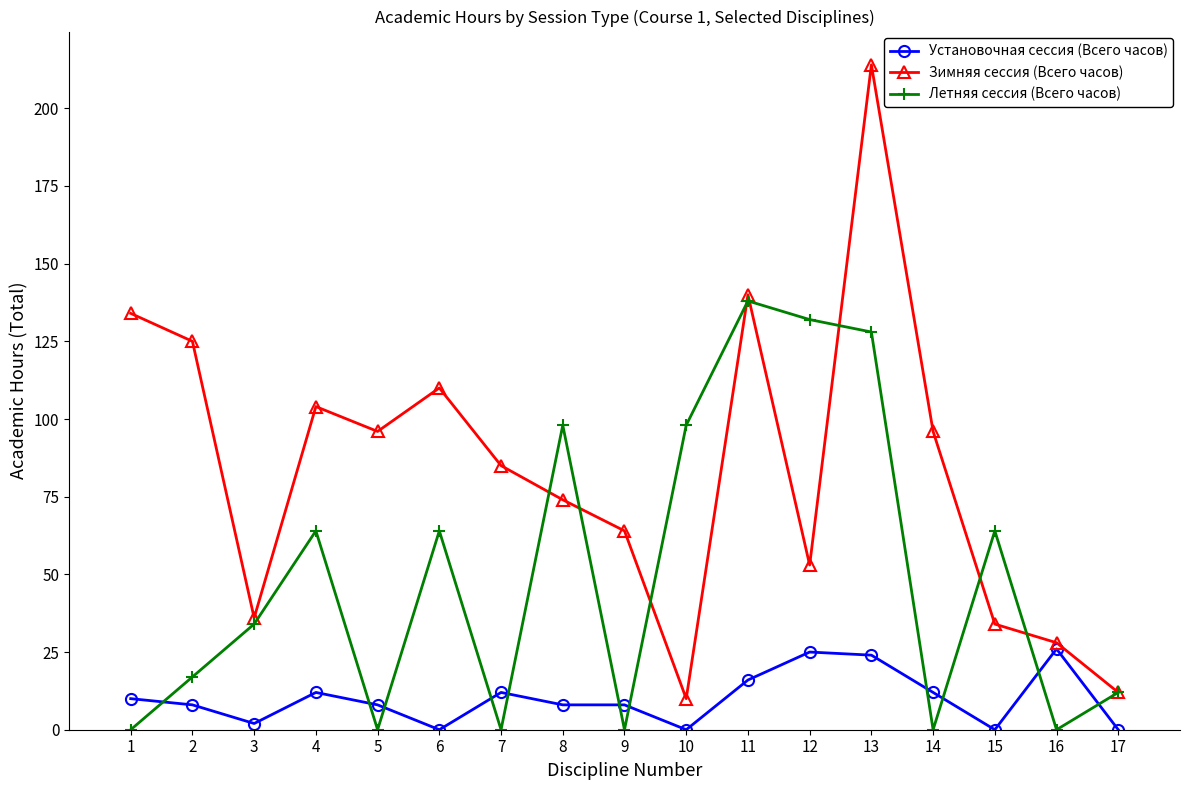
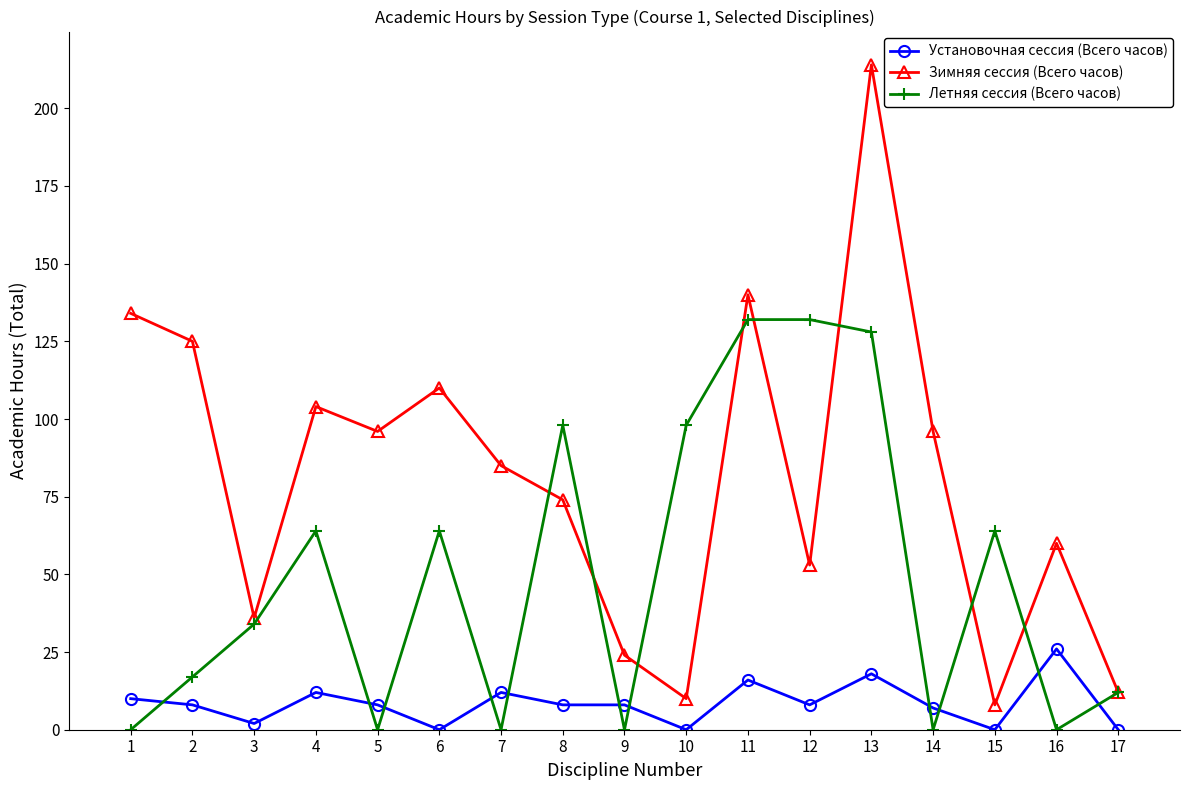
Зимняя сессия (Всего часов), 9: 64 -> 24
Летняя сессия (Всего часов), 11: 138 -> 132
Установочная сессия (Всего часов), 12: 25 -> 8
Установочная сессия (Всего часов), 13: 24 -> 18
Установочная сессия (Всего часов), 14: 12 -> 7
Зимняя сессия (Всего часов), 15: 34 -> 8
Зимняя сессия (Всего часов), 16: 28 -> 60
